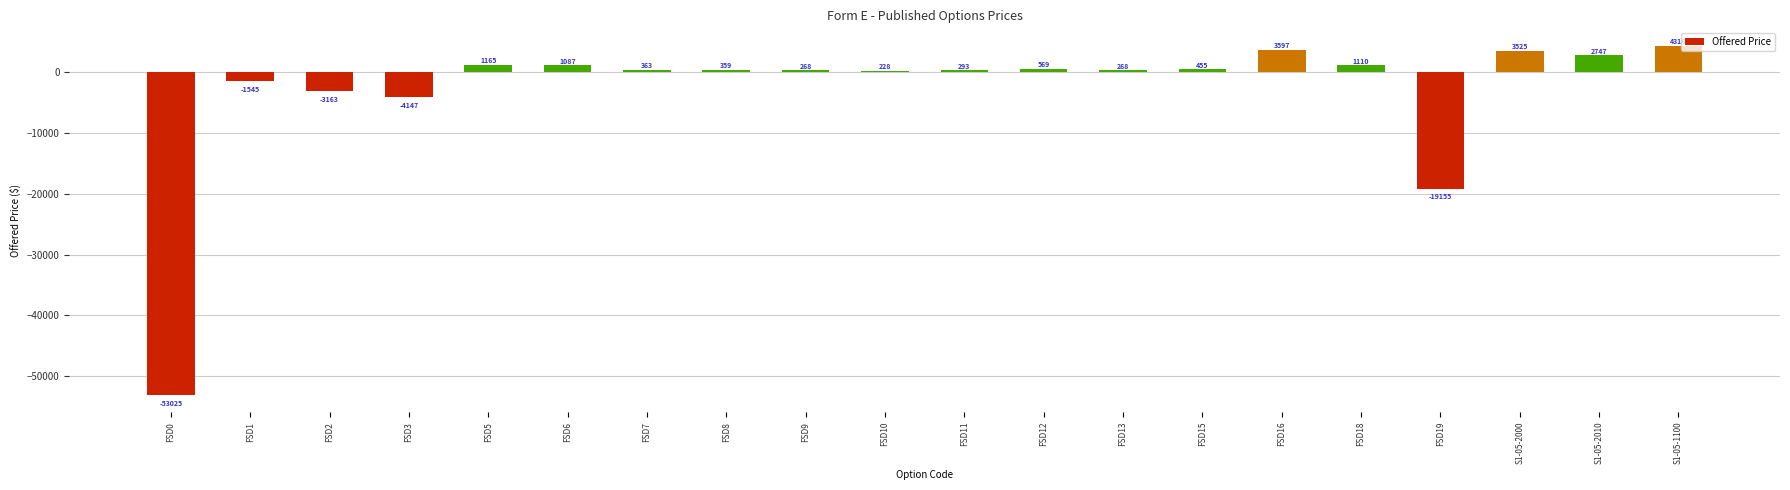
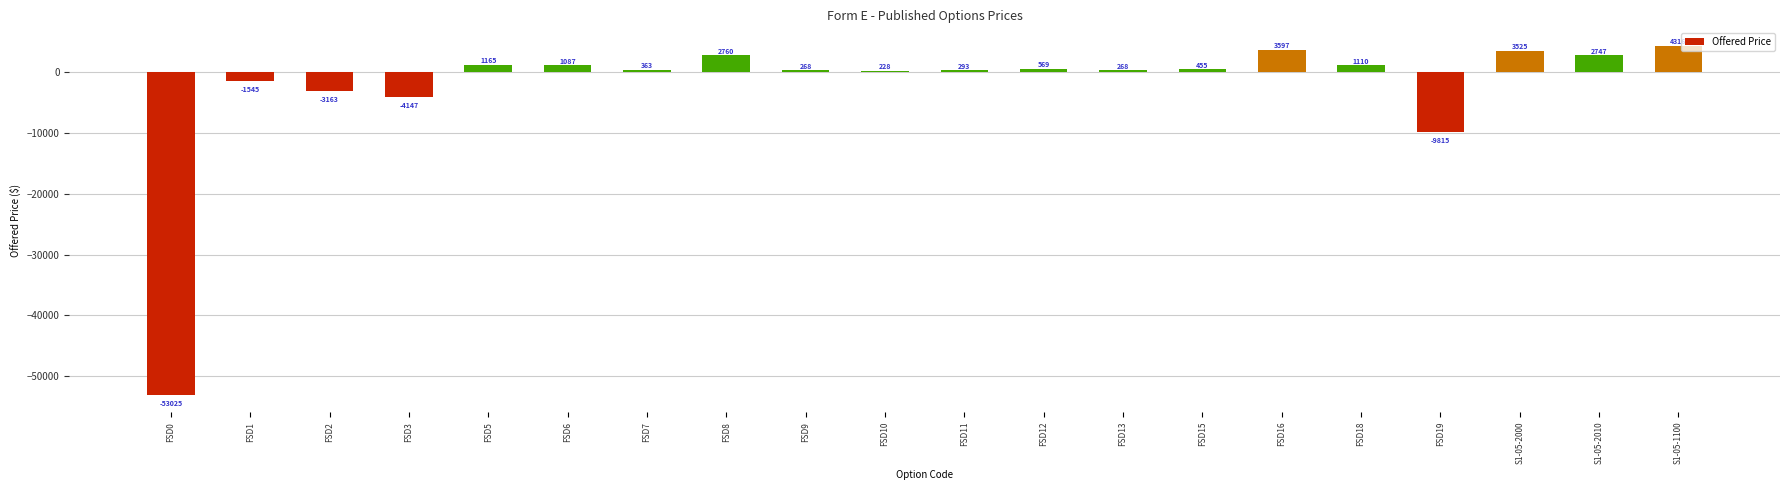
FSD8: 359 -> 2760
FSD19: -19155 -> -9815
